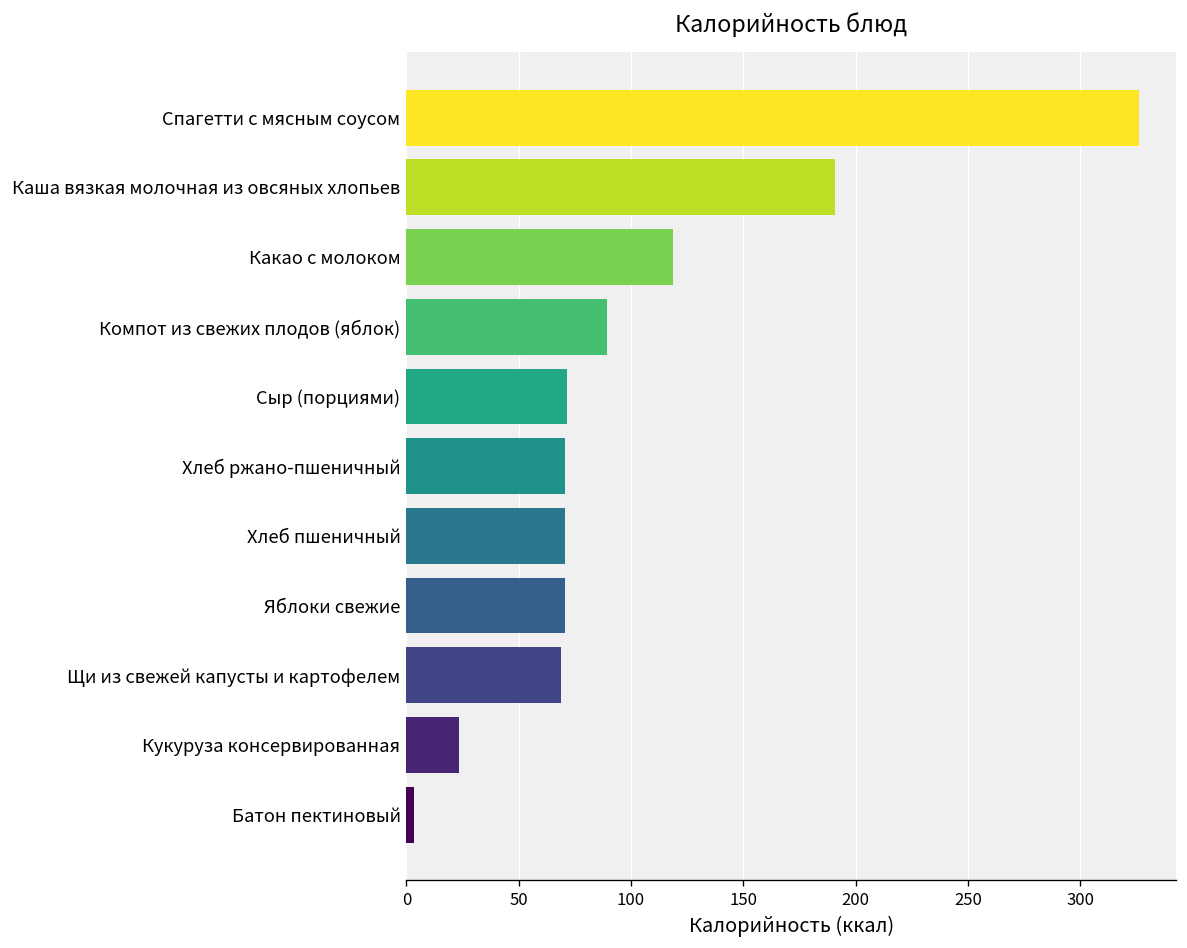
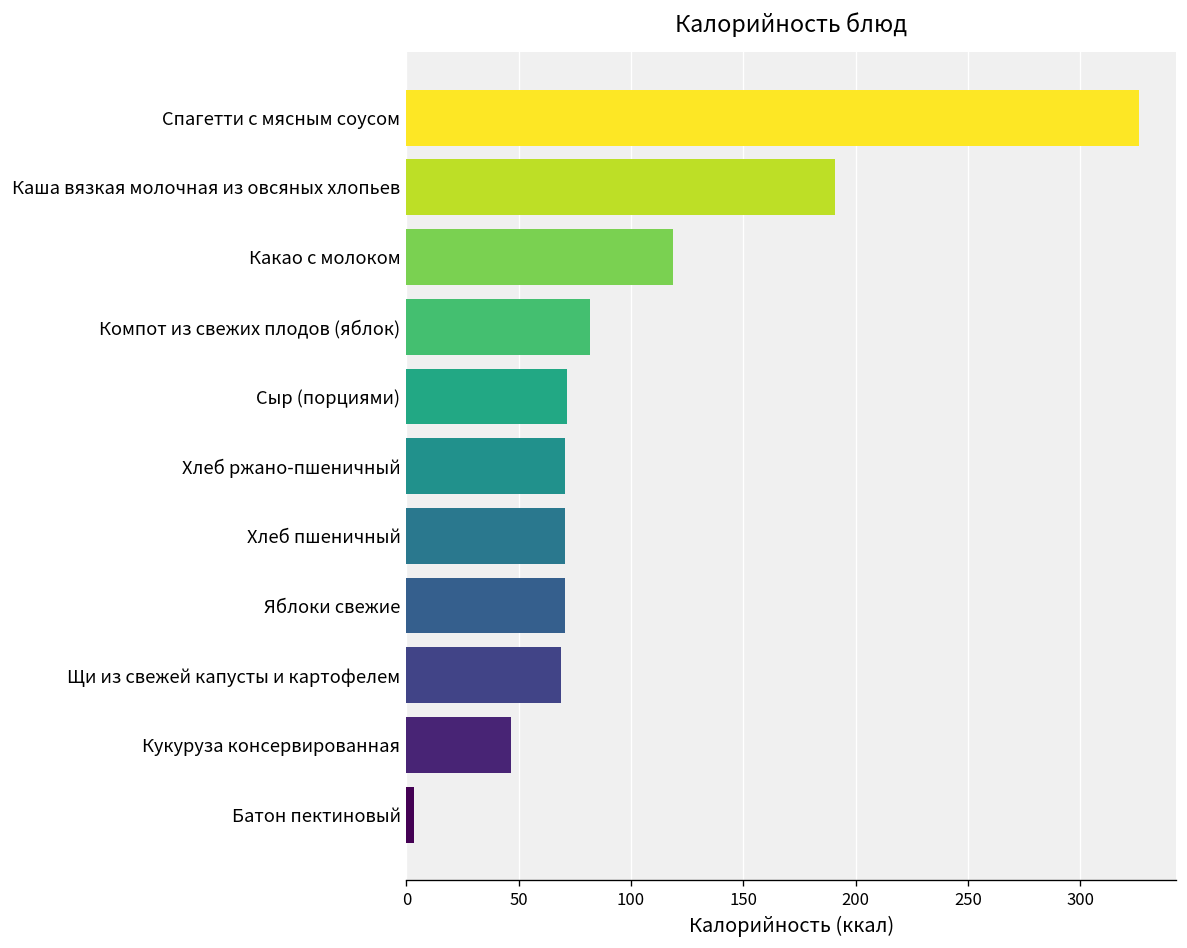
Компот из свежих плодов (яблок): 90 -> 82
Кукуруза консервированная: 24 -> 47
